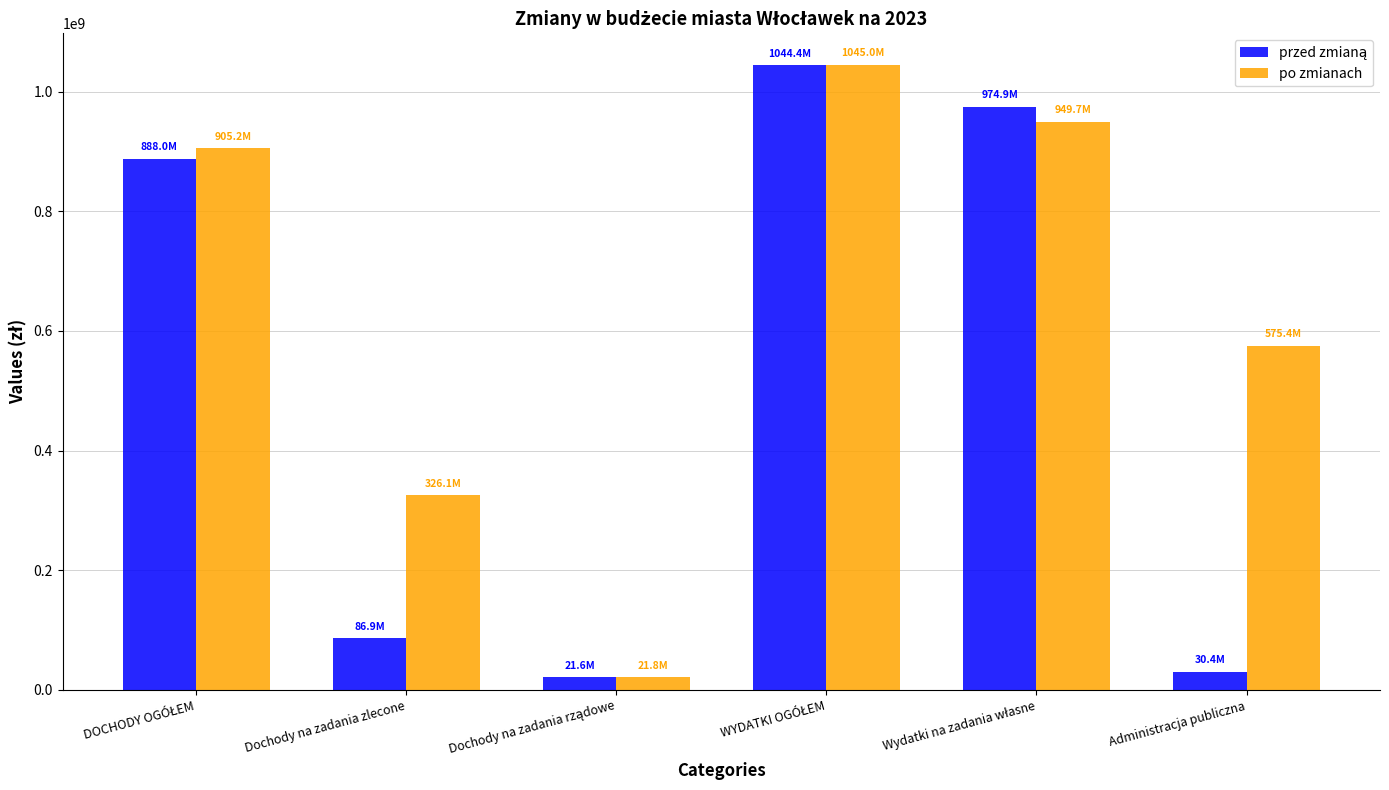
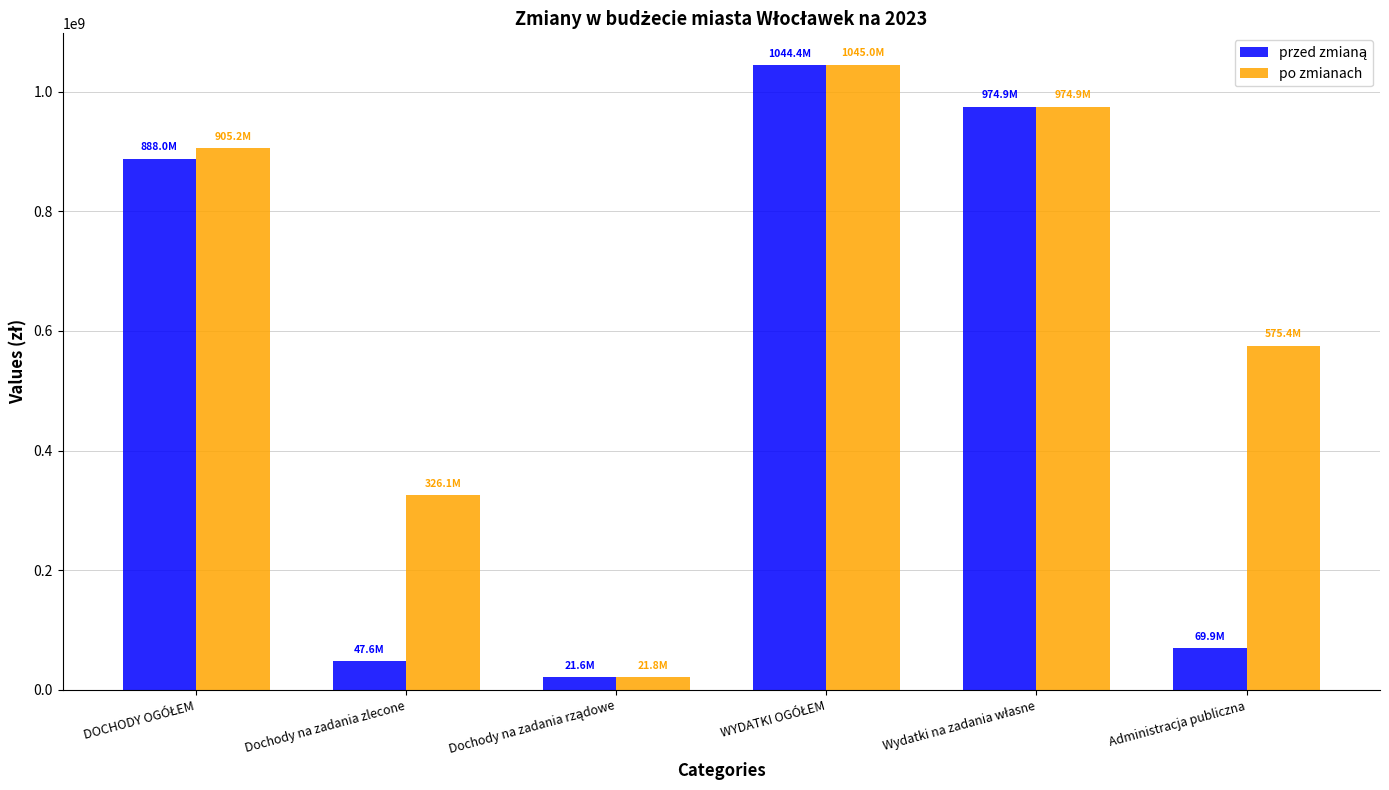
przed zmianą, Dochody na zadania zlecone: 86.9M -> 47.6M
po zmianach, Wydatki na zadania własne: 949.7M -> 974.9M
przed zmianą, Administracja publiczna: 30.4M -> 69.9M
